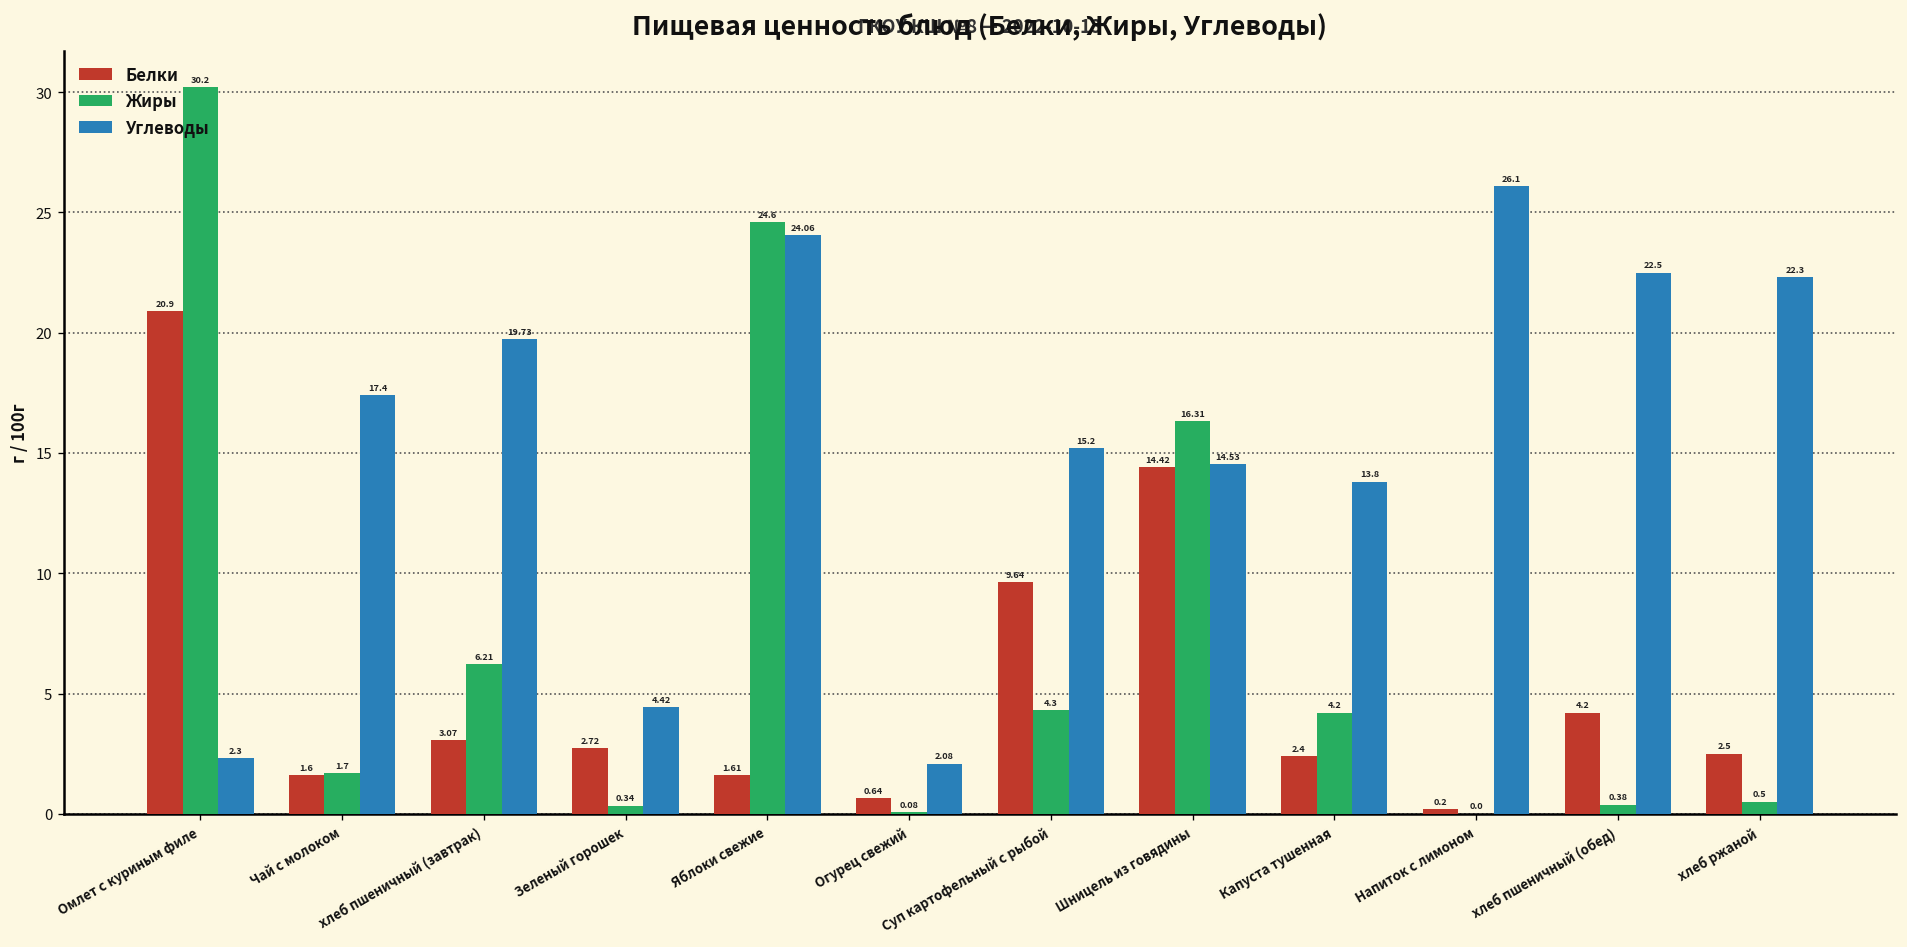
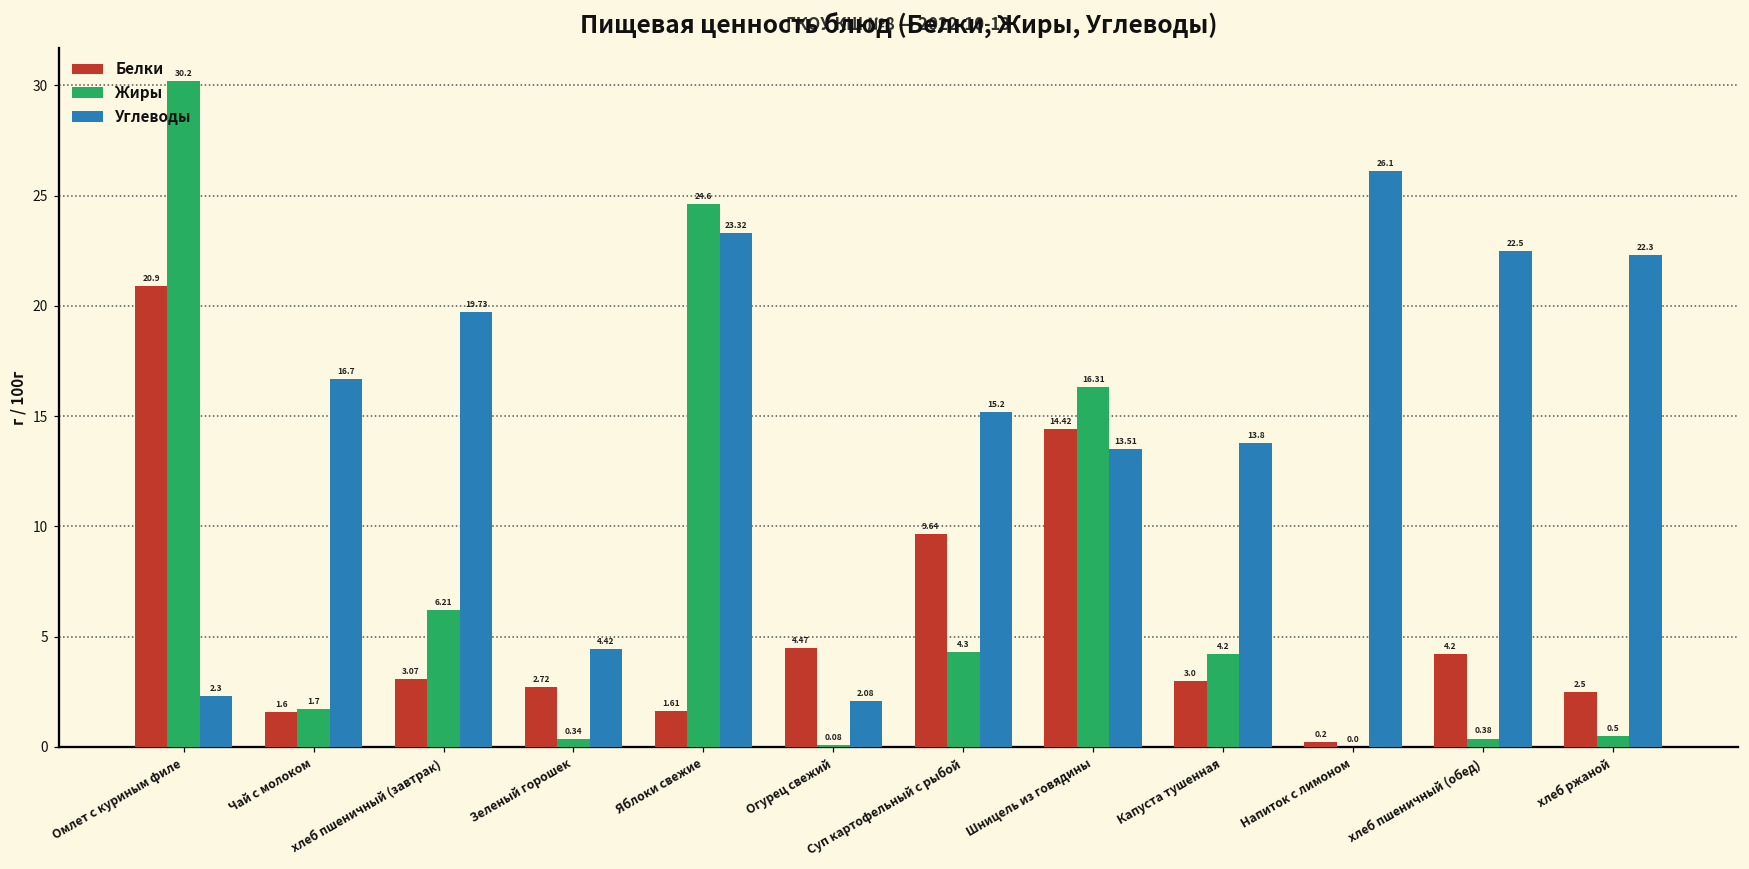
Углеводы, Чай с молоком: 17.4 -> 16.7
Углеводы, Яблоки свежие: 24.06 -> 23.32
Белки, Огурец свежий: 0.64 -> 4.47
Углеводы, Шницель из говядины: 14.53 -> 13.51
Белки, Капуста тушенная: 2.4 -> 3.0
